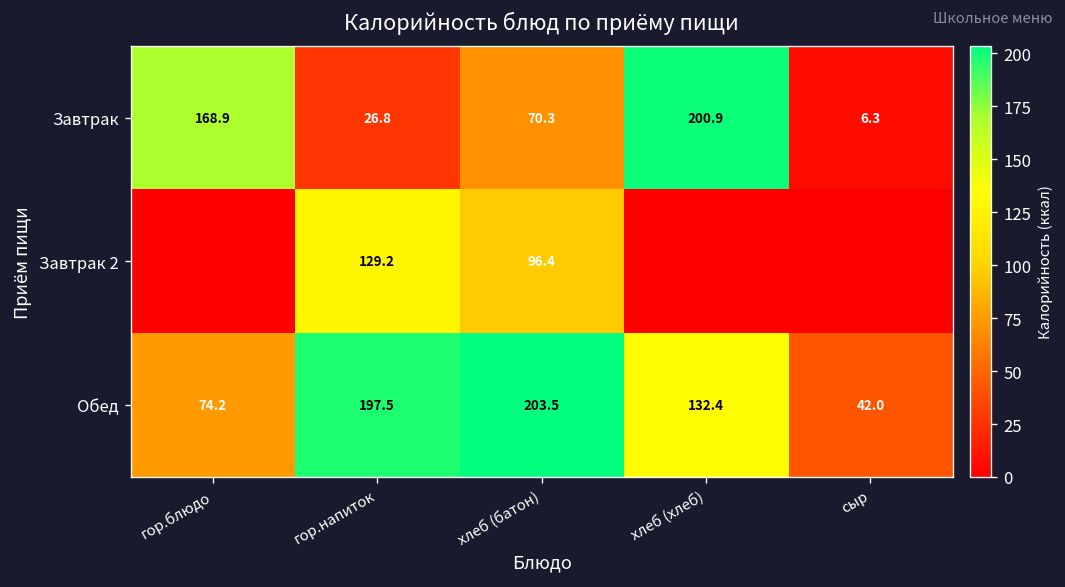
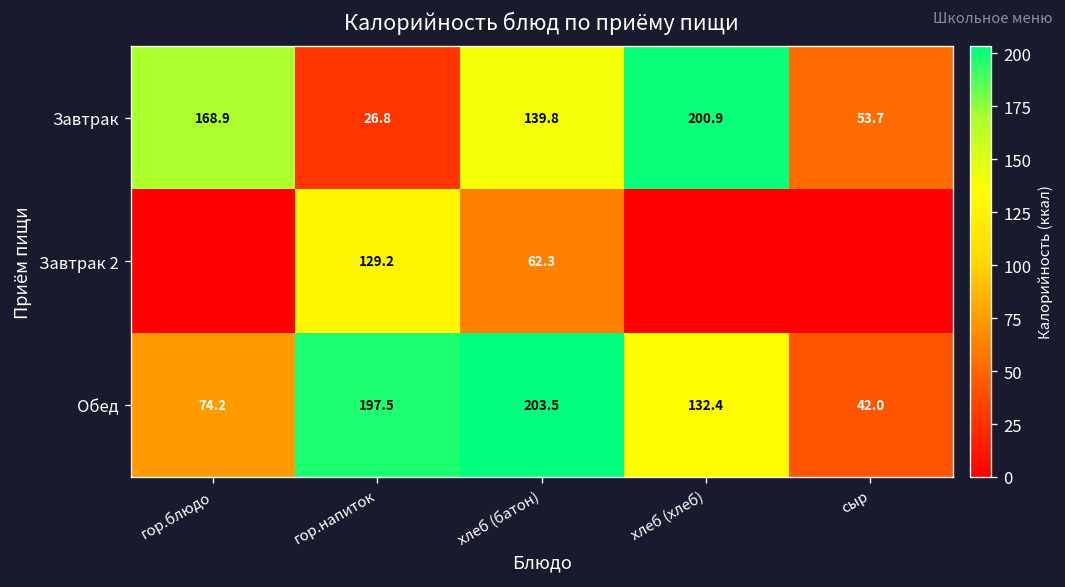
Завтрак, хлеб (батон): 70.3 -> 139.8
Завтрак, сыр: 6.3 -> 53.7
Завтрак 2, хлеб (батон): 96.4 -> 62.3
